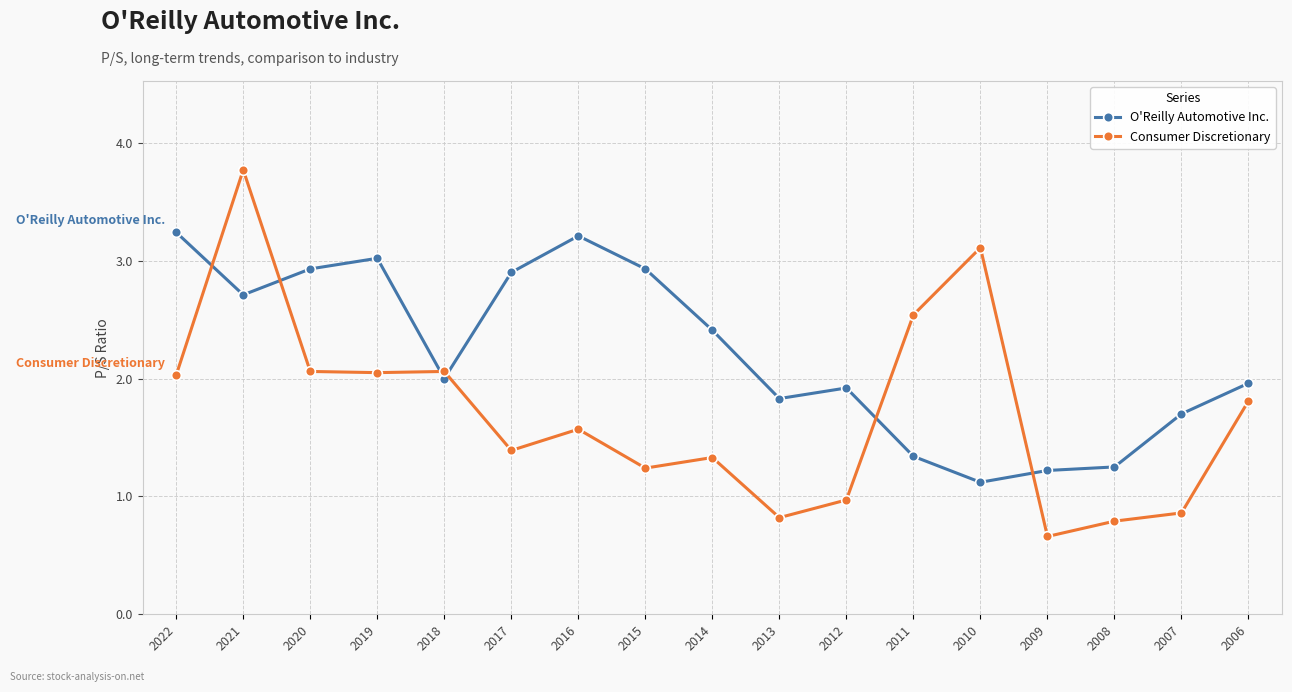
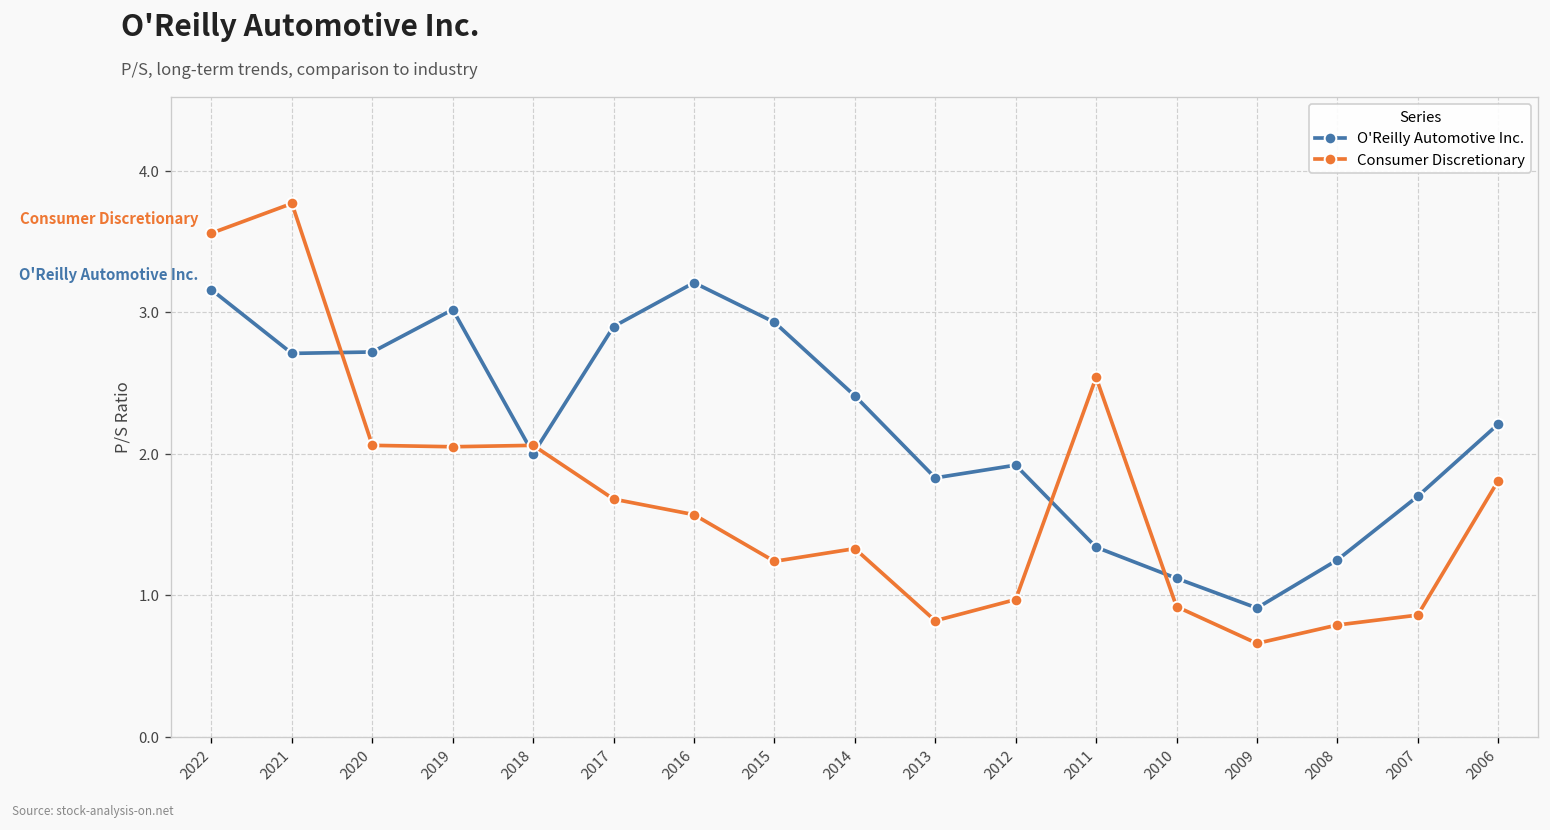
O'Reilly Automotive Inc., 2022: 3.24 -> 3.16
Consumer Discretionary, 2022: 2.03 -> 3.56
O'Reilly Automotive Inc., 2020: 2.93 -> 2.72
Consumer Discretionary, 2017: 1.39 -> 1.68
Consumer Discretionary, 2010: 3.11 -> 0.92
O'Reilly Automotive Inc., 2009: 1.22 -> 0.91
O'Reilly Automotive Inc., 2006: 1.96 -> 2.21
